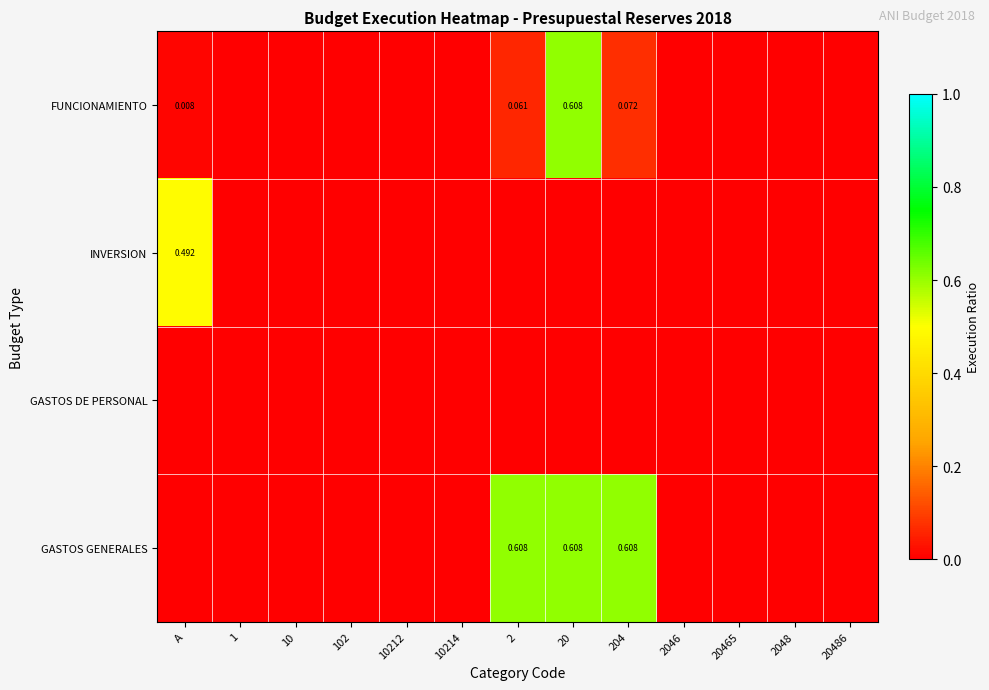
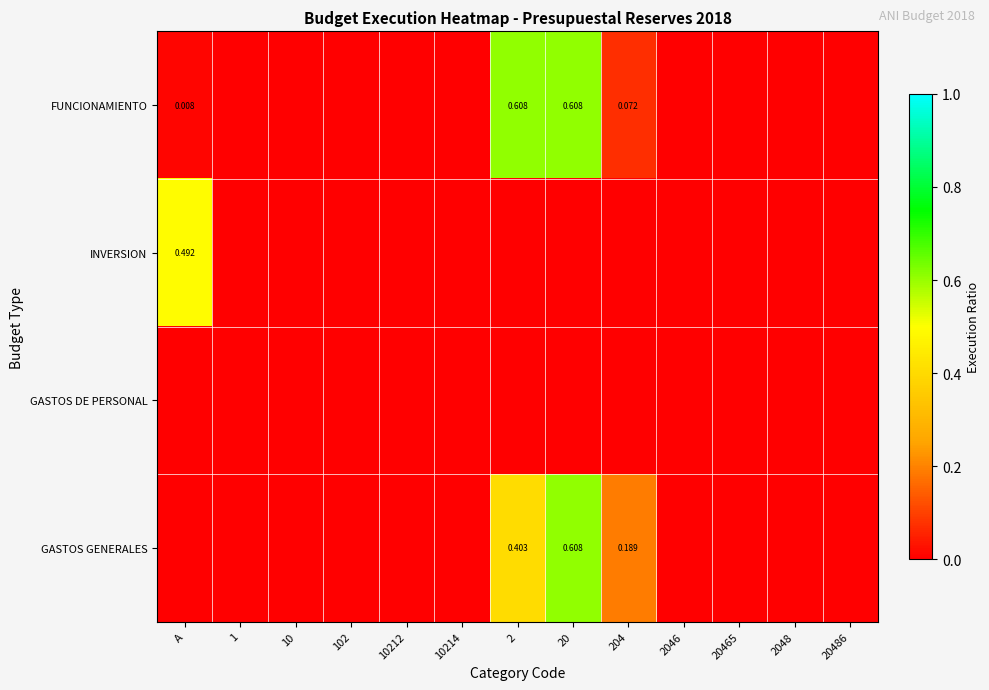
FUNCIONAMIENTO, 2: 0.061 -> 0.608
GASTOS GENERALES, 2: 0.608 -> 0.403
GASTOS GENERALES, 204: 0.608 -> 0.189
